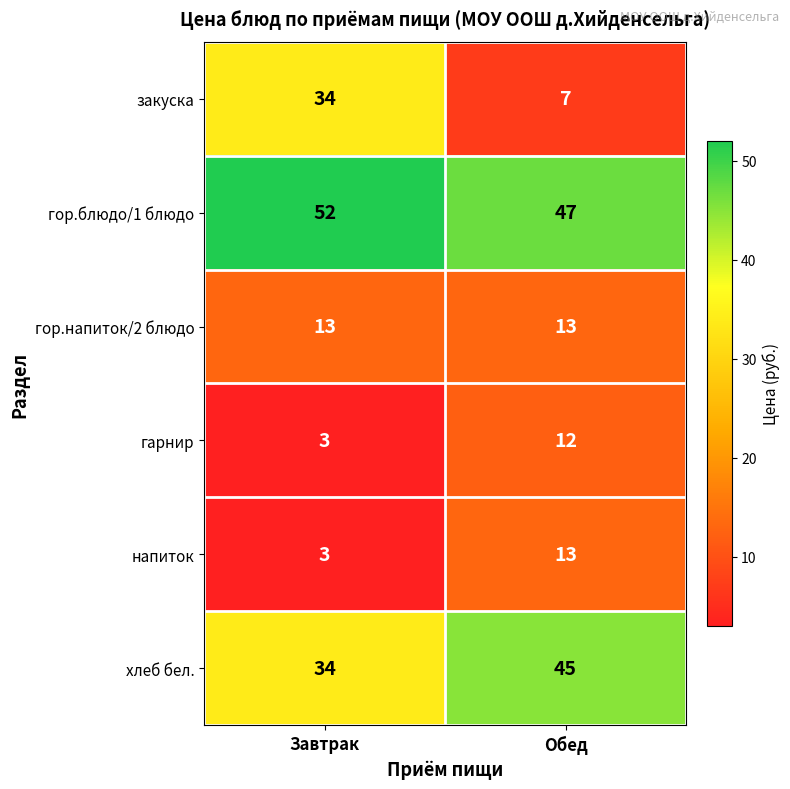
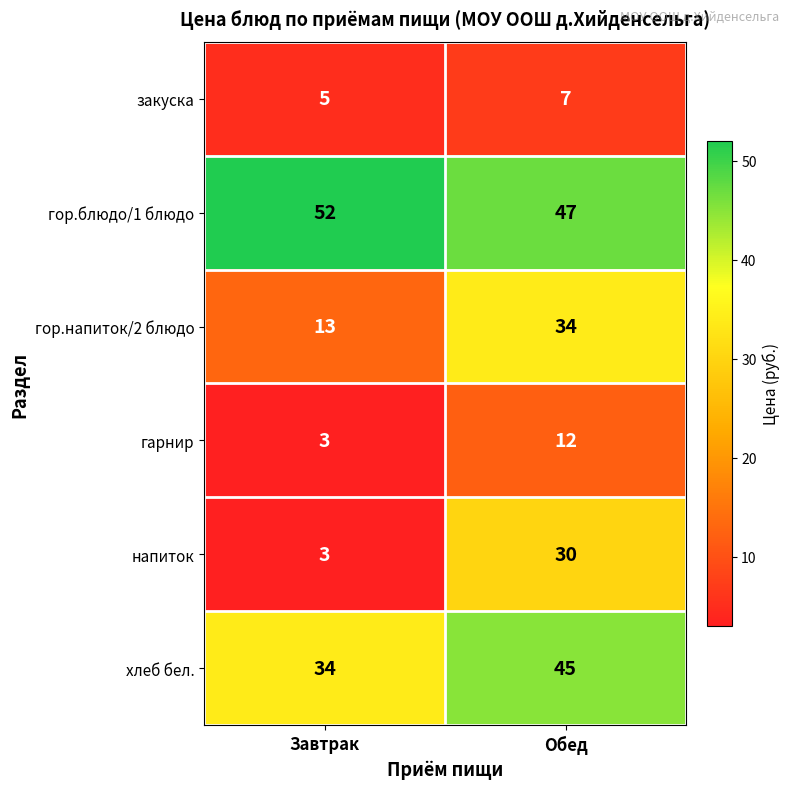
закуска, Завтрак: 34 -> 5
гор.напиток/2 блюдо, Обед: 13 -> 34
напиток, Обед: 13 -> 30
